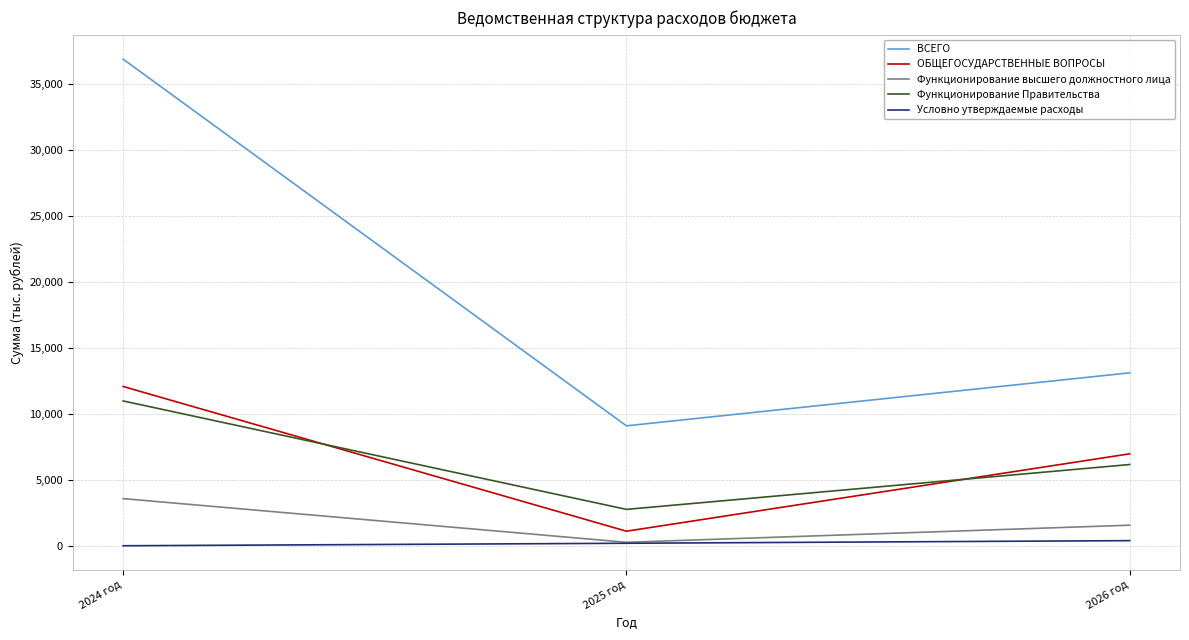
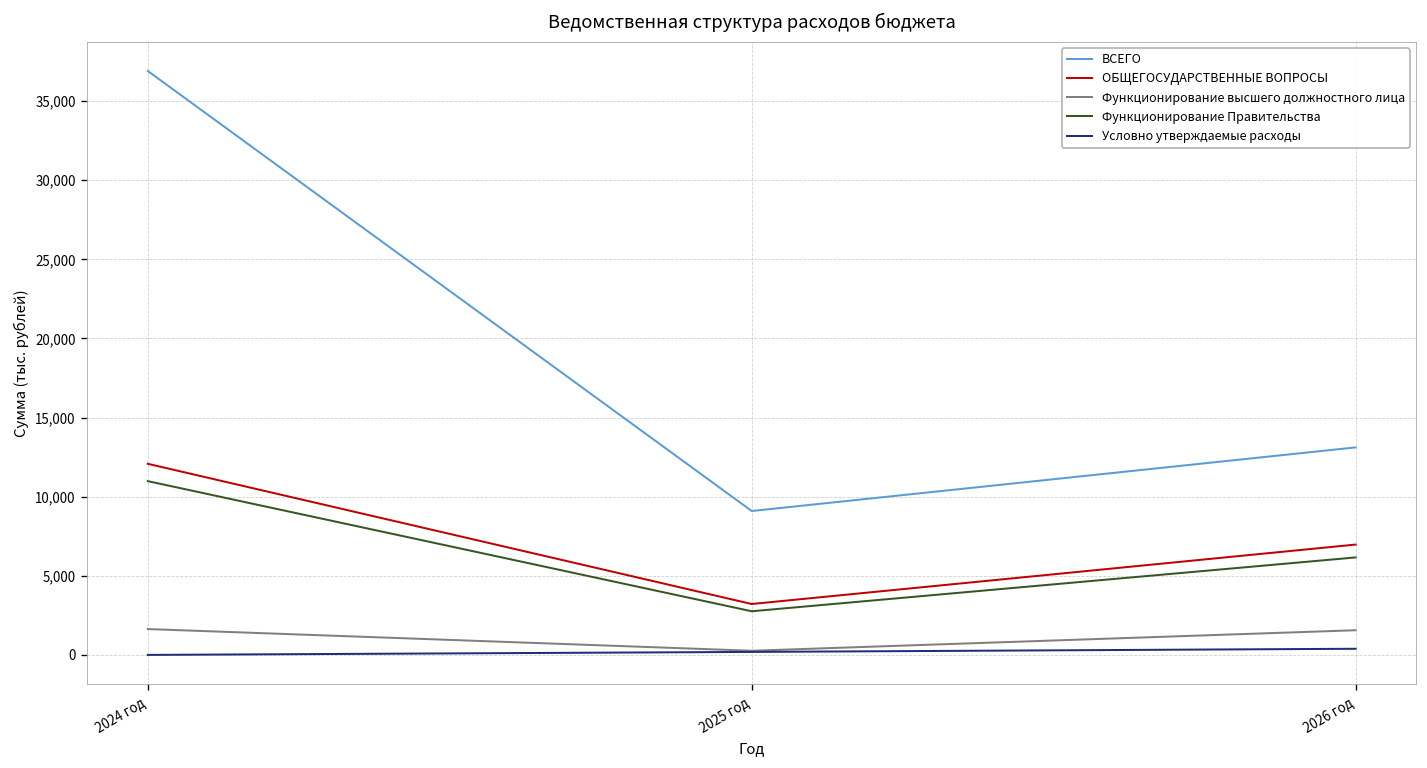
Функционирование высшего должностного лица, 2024 год: 3,600 -> 1,600
ОБЩЕГОСУДАРСТВЕННЫЕ ВОПРОСЫ, 2025 год: 1,100 -> 3,200
